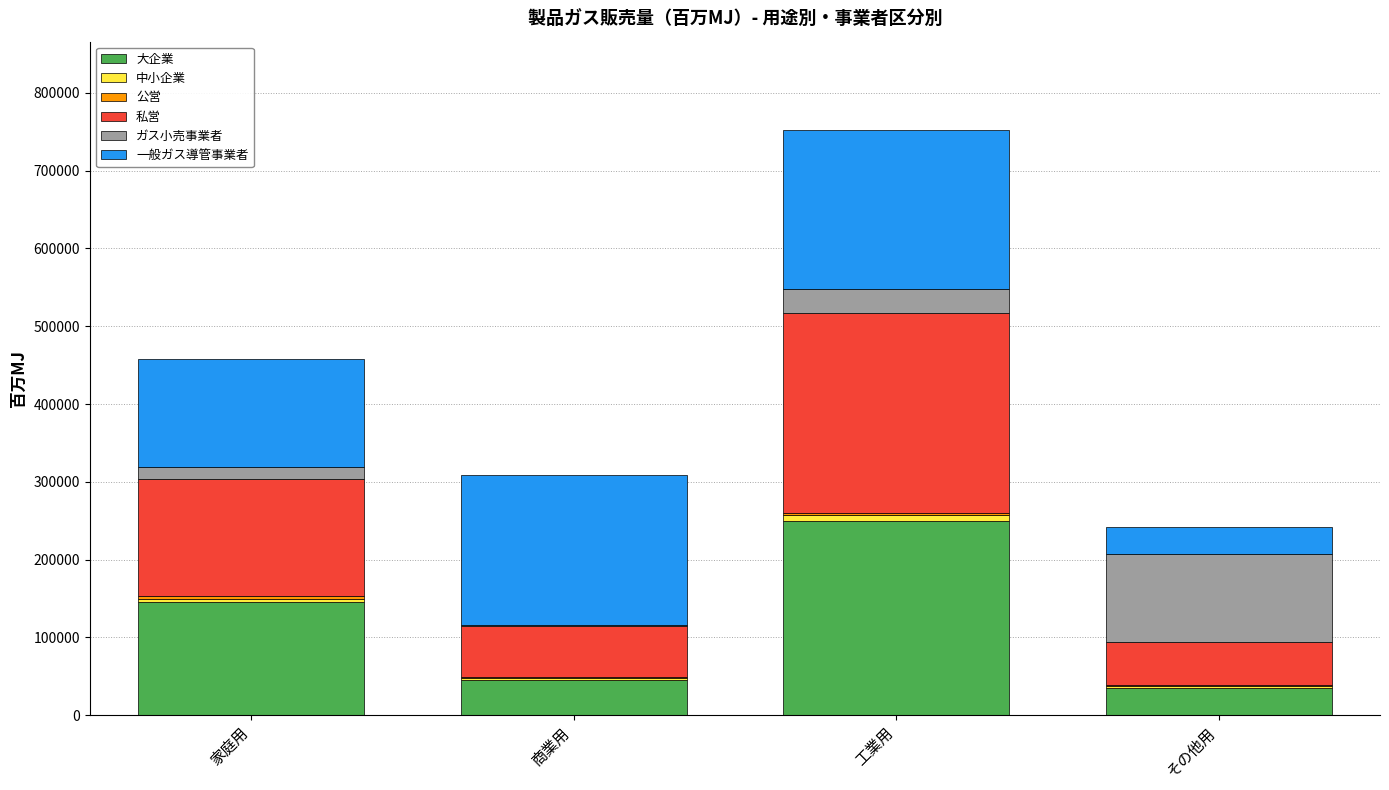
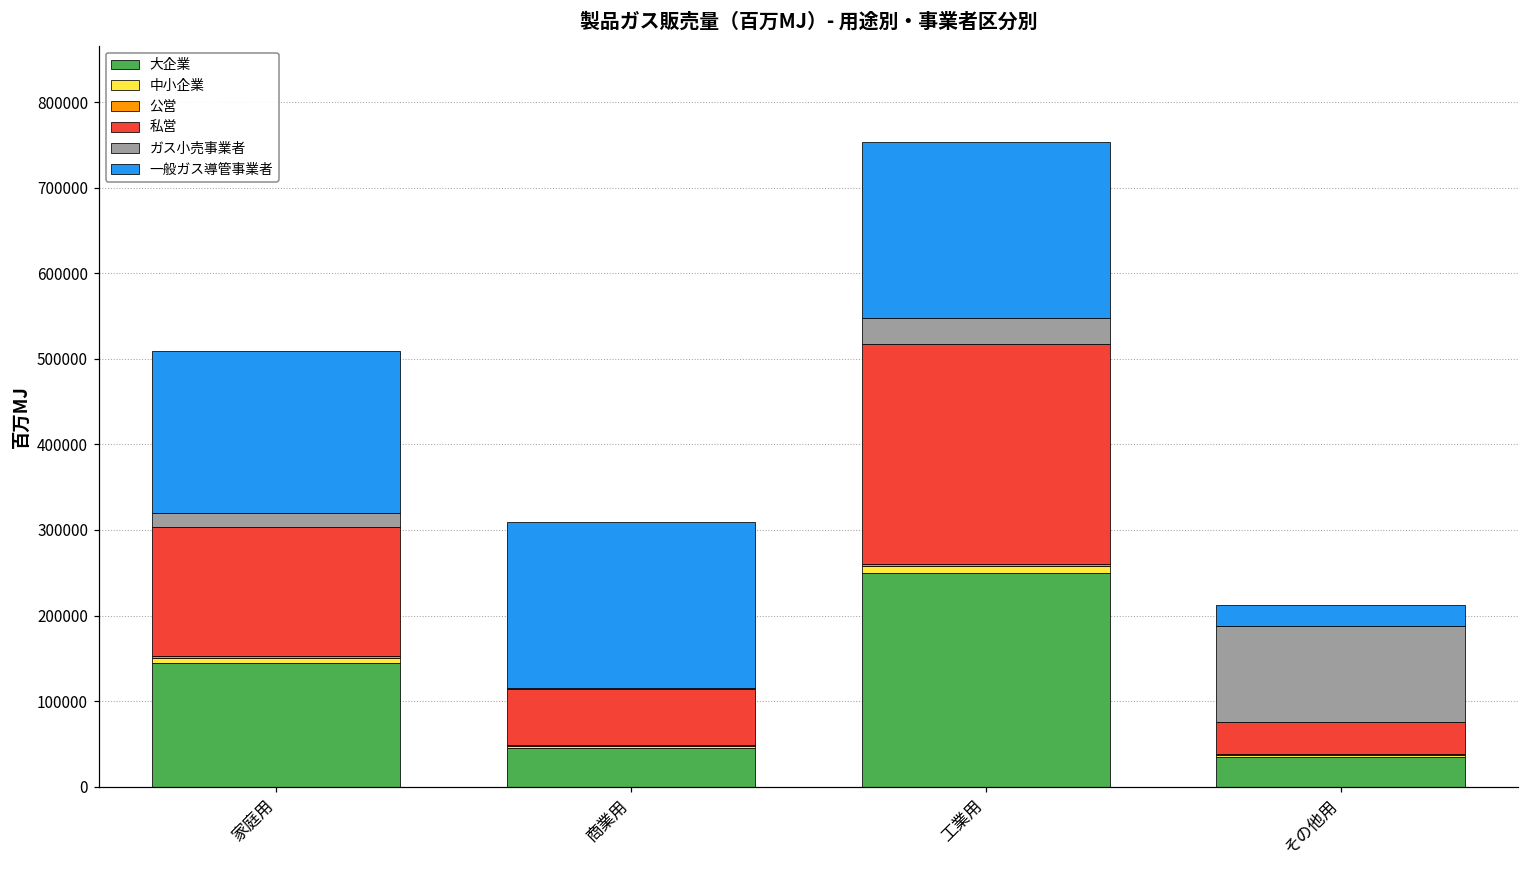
一般ガス導管事業者, 家庭用: 140000 -> 190000
私営, その他用: 60000 -> 40000
一般ガス導管事業者, その他用: 40000 -> 20000
